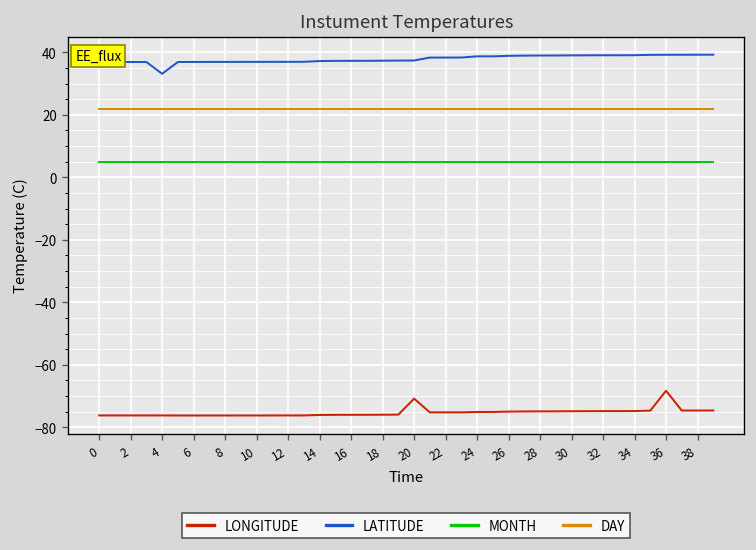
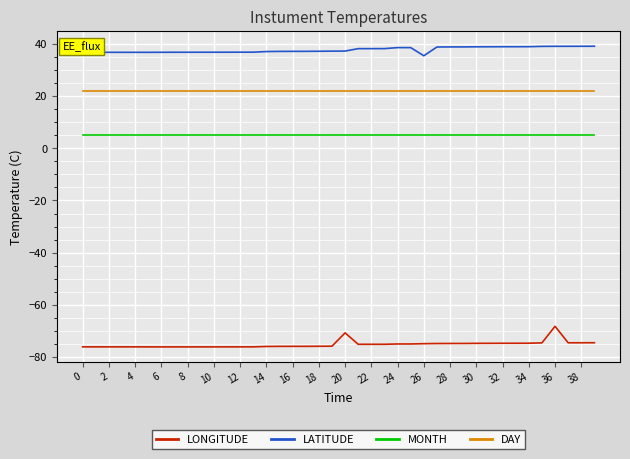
LATITUDE, 4: 33 -> 37
LATITUDE, 26: 39 -> 36
